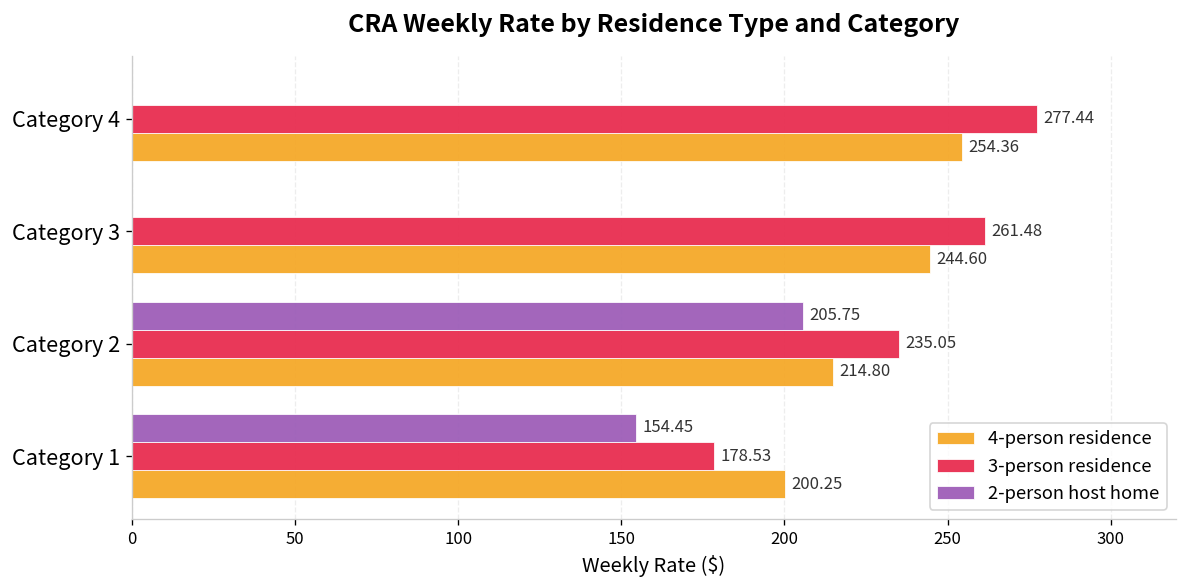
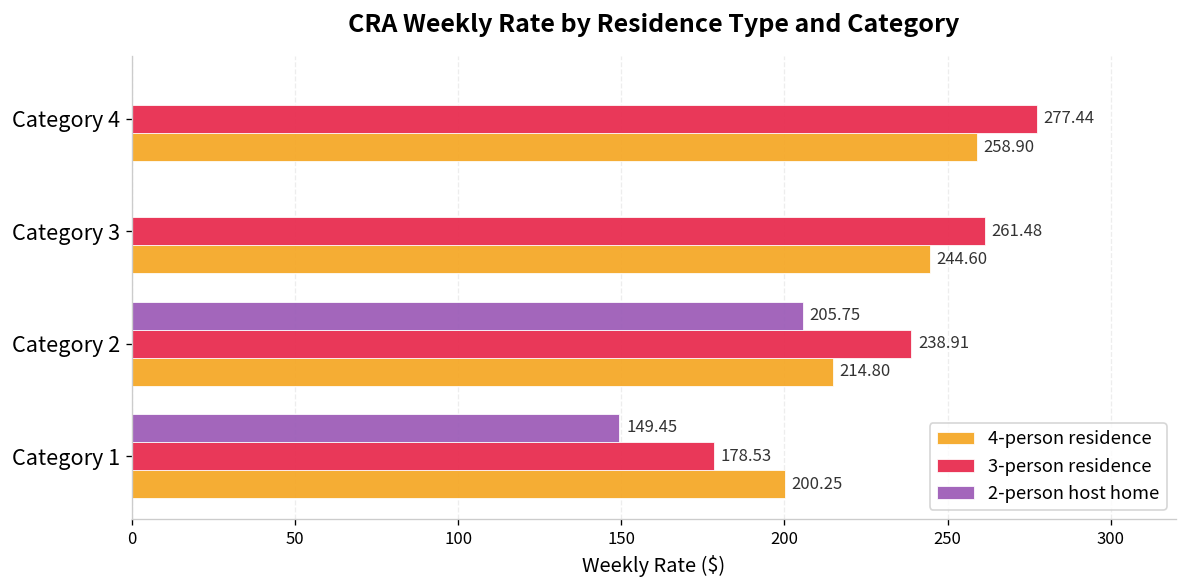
4-person residence, Category 4: 254.36 -> 258.90
3-person residence, Category 2: 235.05 -> 238.91
2-person host home, Category 1: 154.45 -> 149.45
